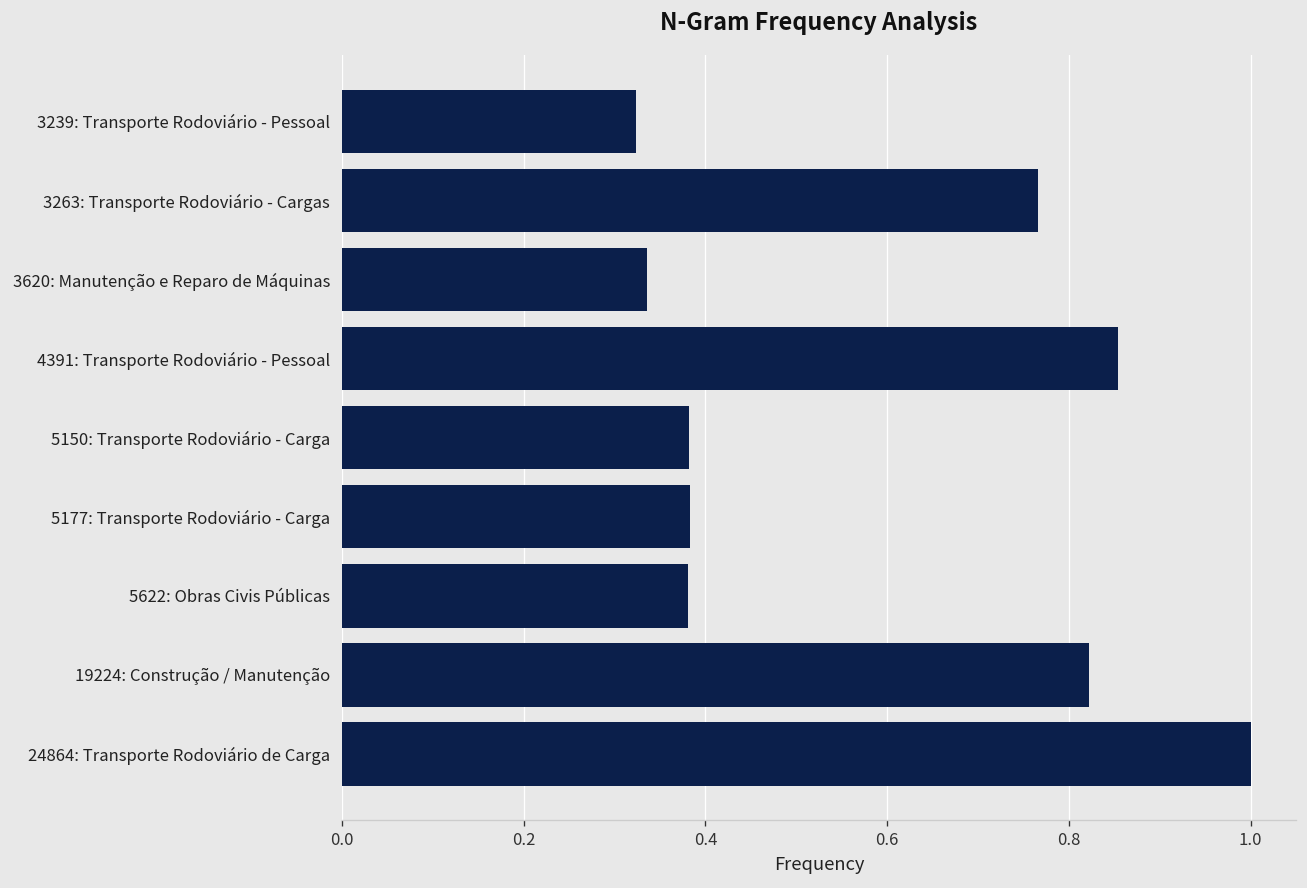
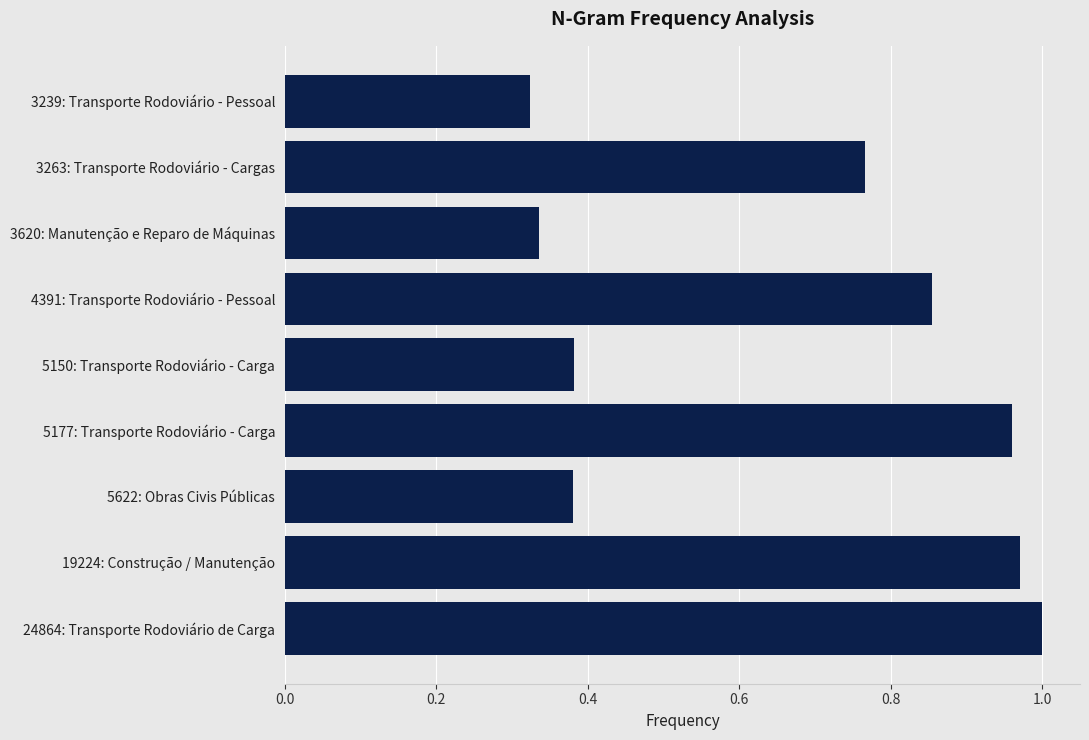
5177: Transporte Rodoviário - Carga: 0.38 -> 0.96
19224: Construção / Manutenção: 0.82 -> 0.97
